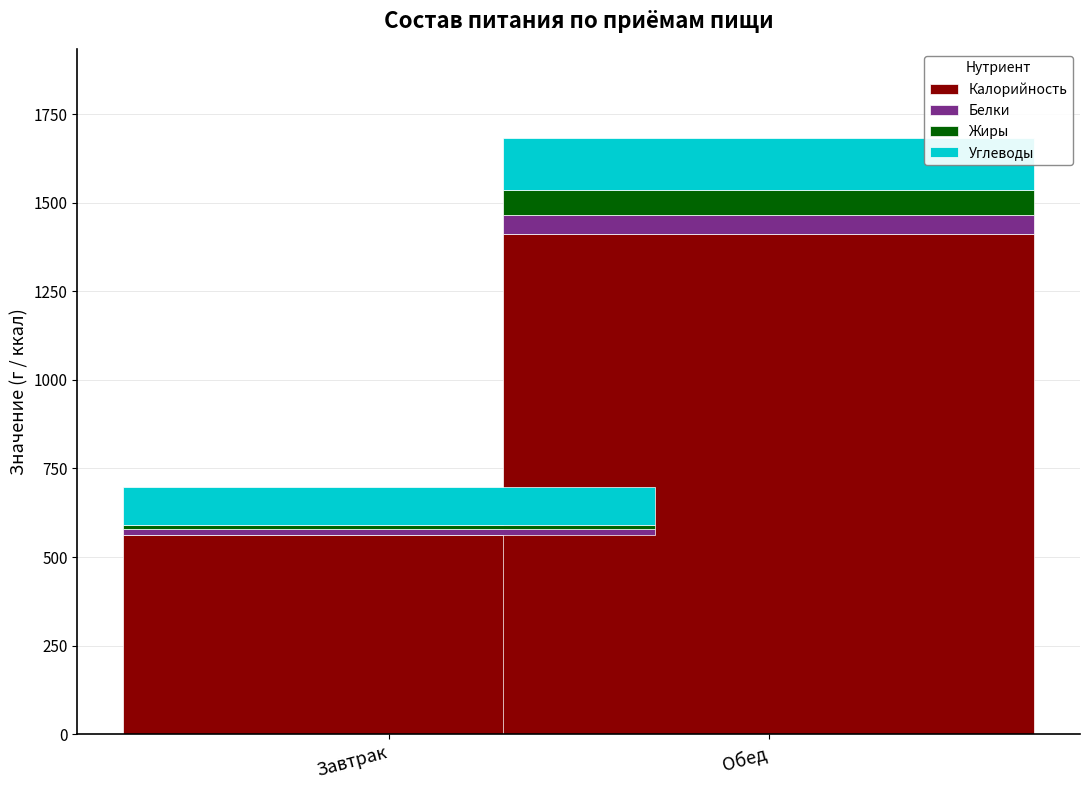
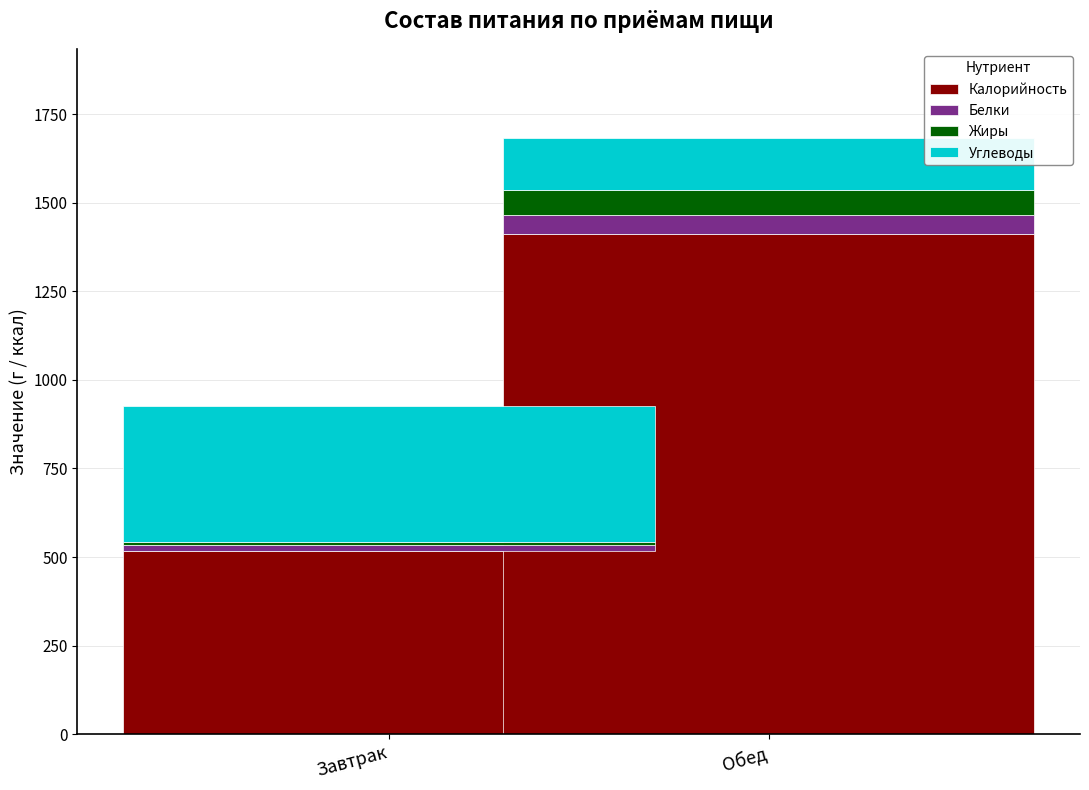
Калорийность, Завтрак: 560 -> 520
Углеводы, Завтрак: 110 -> 380
